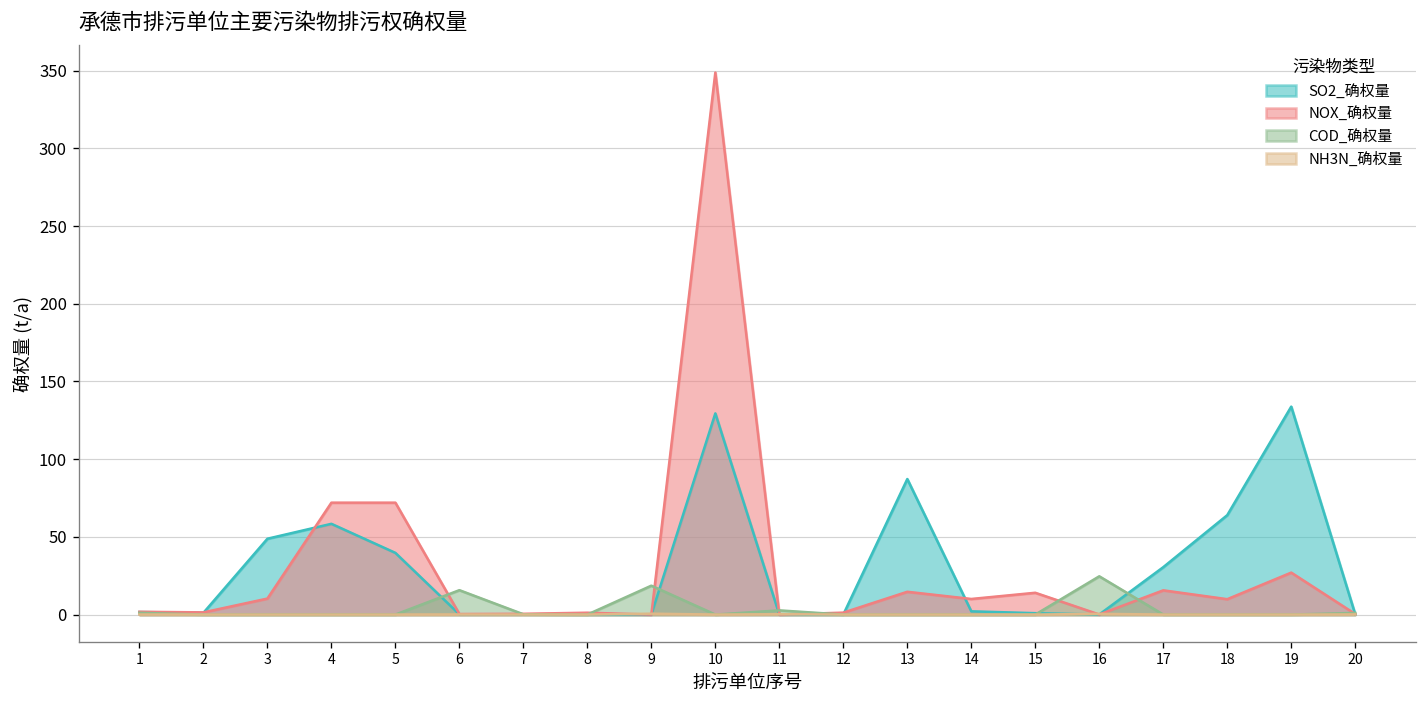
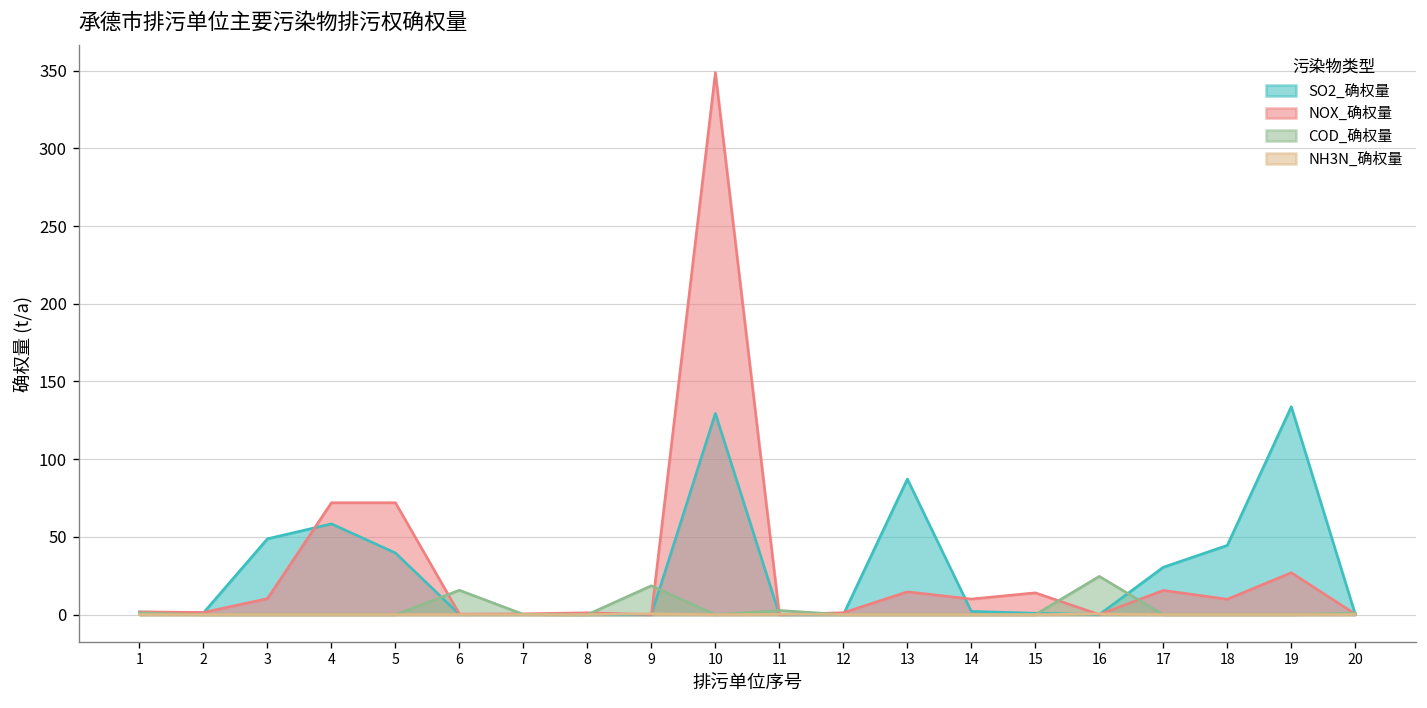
SO2_确权量, 18: 64 -> 45
